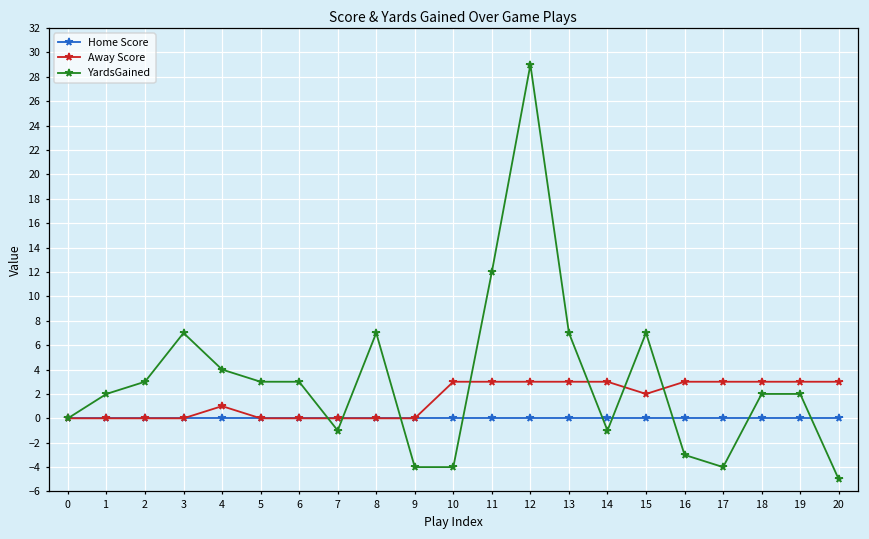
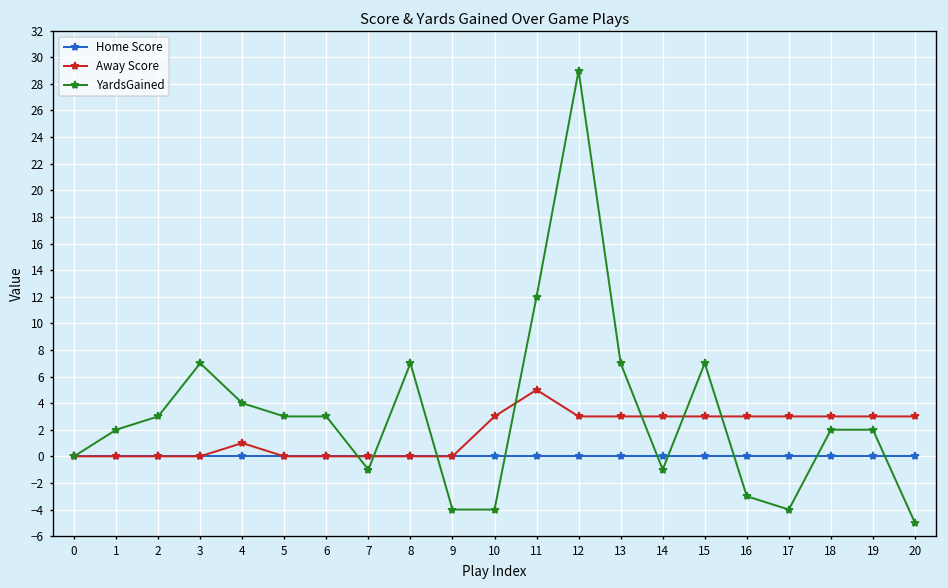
Away Score, 11: 3 -> 5
Away Score, 15: 2 -> 3
